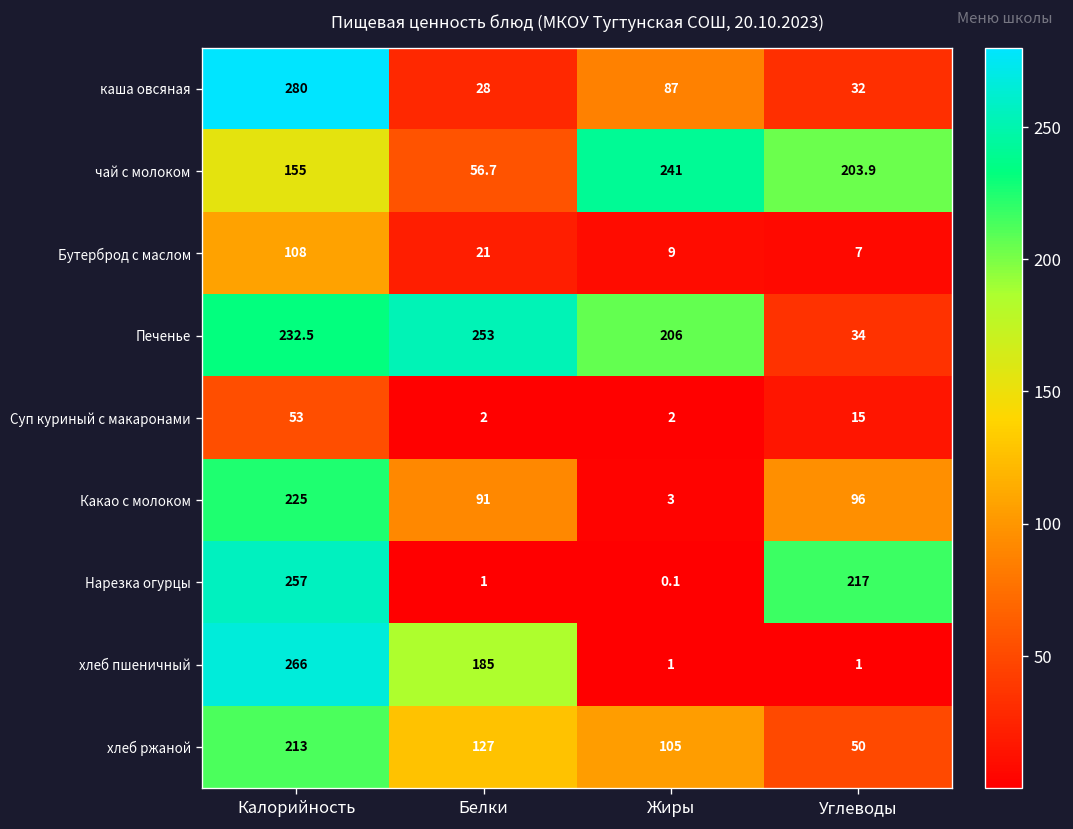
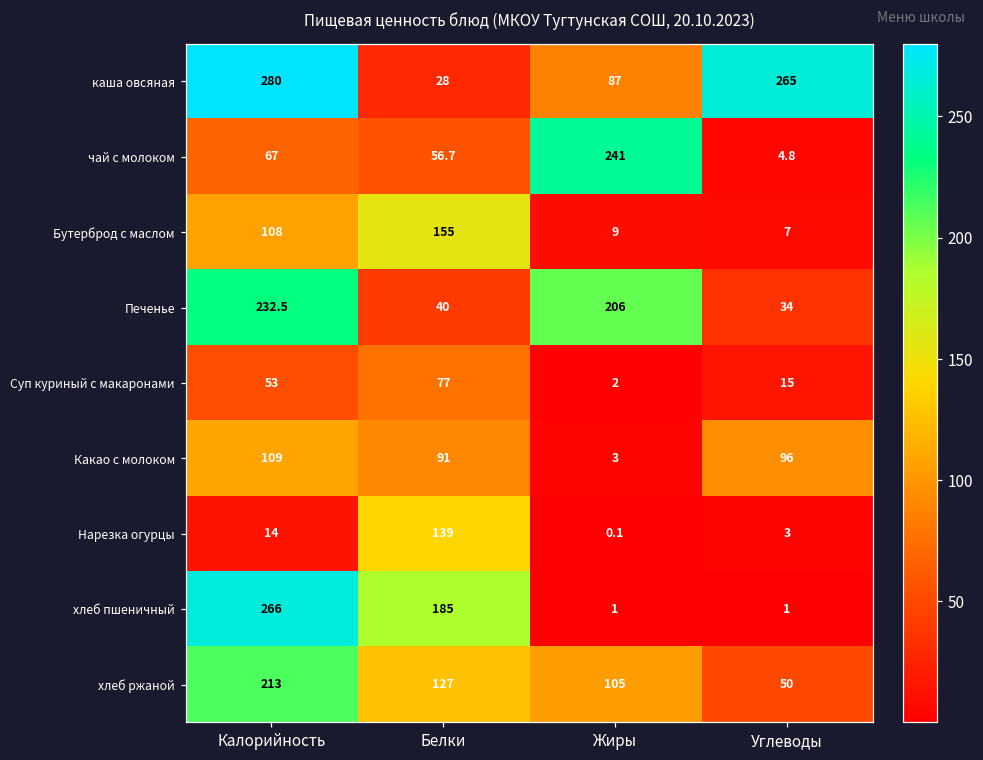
каша овсяная, Углеводы: 32 -> 265
чай с молоком, Калорийность: 155 -> 67
чай с молоком, Углеводы: 203.9 -> 4.8
Бутерброд с маслом, Белки: 21 -> 155
Печенье, Белки: 253 -> 40
Суп куриный с макаронами, Белки: 2 -> 77
Какао с молоком, Калорийность: 225 -> 109
Нарезка огурцы, Калорийность: 257 -> 14
Нарезка огурцы, Белки: 1 -> 139
Нарезка огурцы, Углеводы: 217 -> 3
